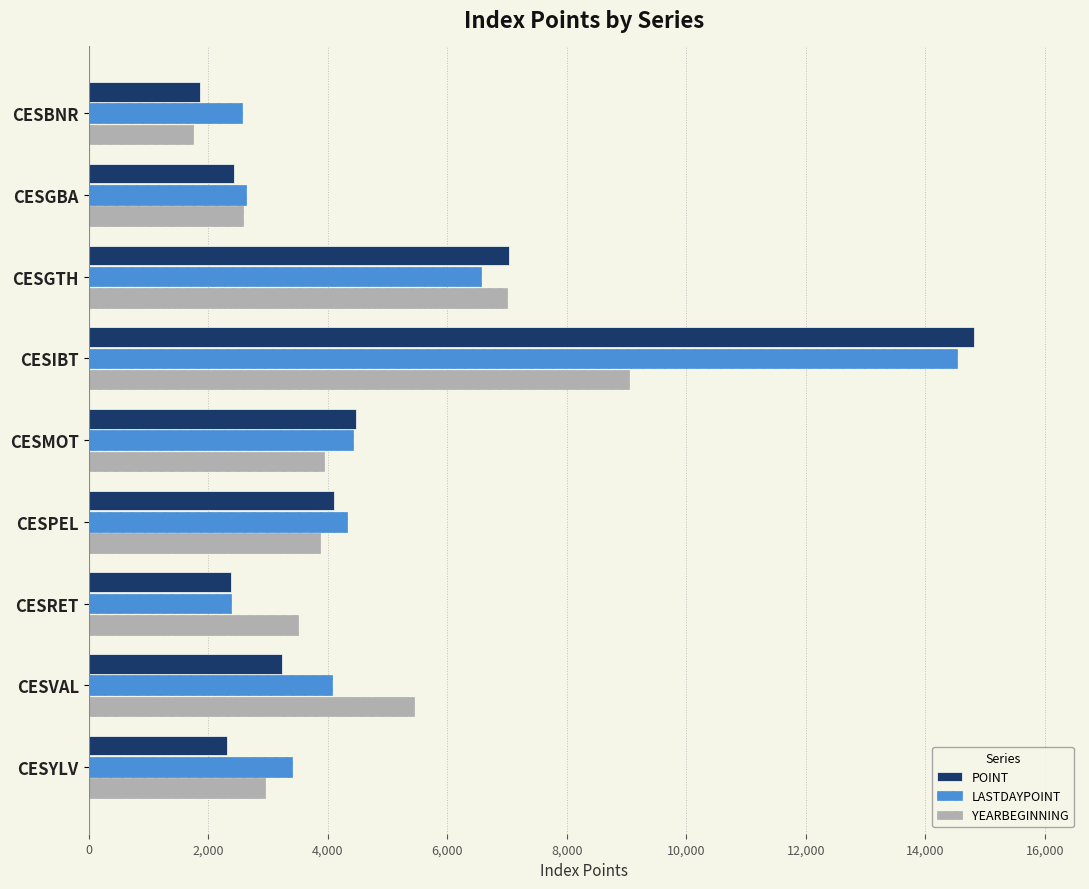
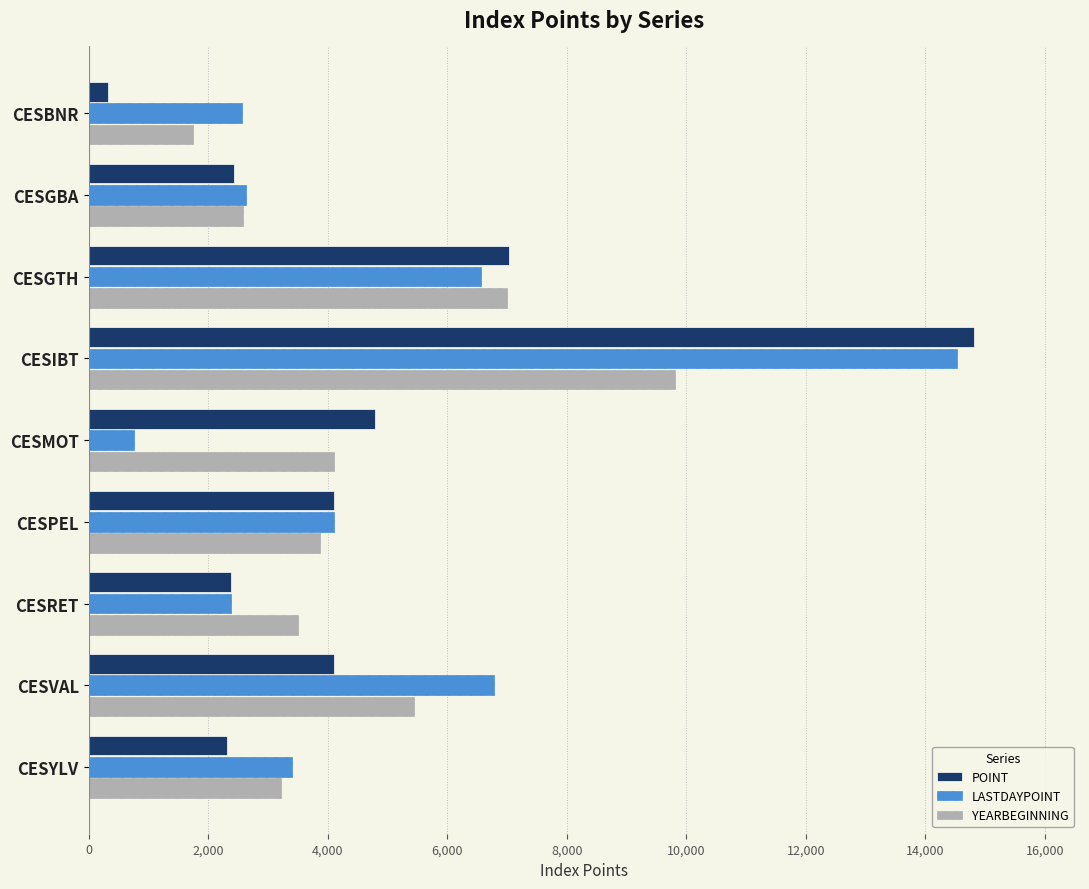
POINT, CESBNR: 1,900 -> 300
YEARBEGINNING, CESIBT: 9,000 -> 9,800
POINT, CESMOT: 4,500 -> 4,800
LASTDAYPOINT, CESMOT: 4,400 -> 800
YEARBEGINNING, CESMOT: 3,900 -> 4,100
LASTDAYPOINT, CESPEL: 4,300 -> 4,100
POINT, CESVAL: 3,200 -> 4,100
LASTDAYPOINT, CESVAL: 4,100 -> 6,800
YEARBEGINNING, CESYLV: 3,000 -> 3,200
